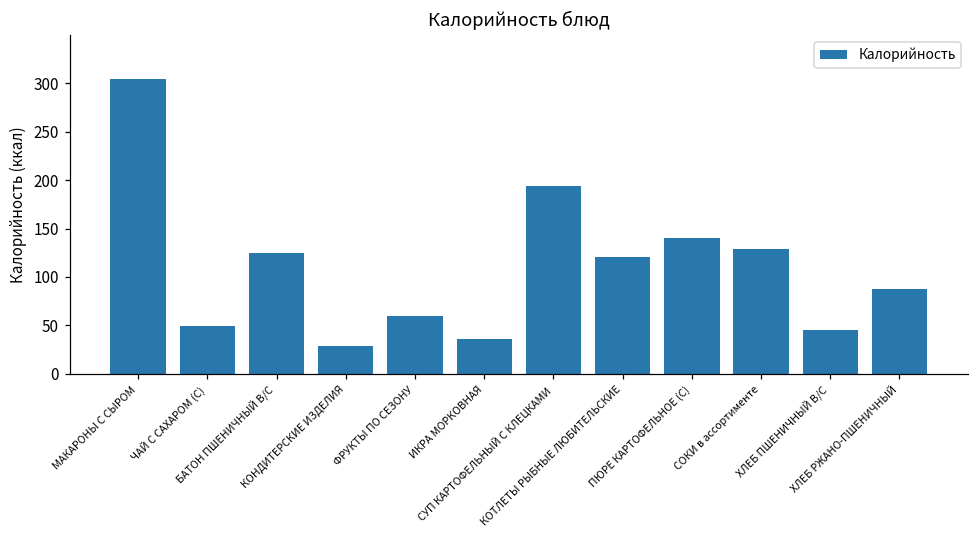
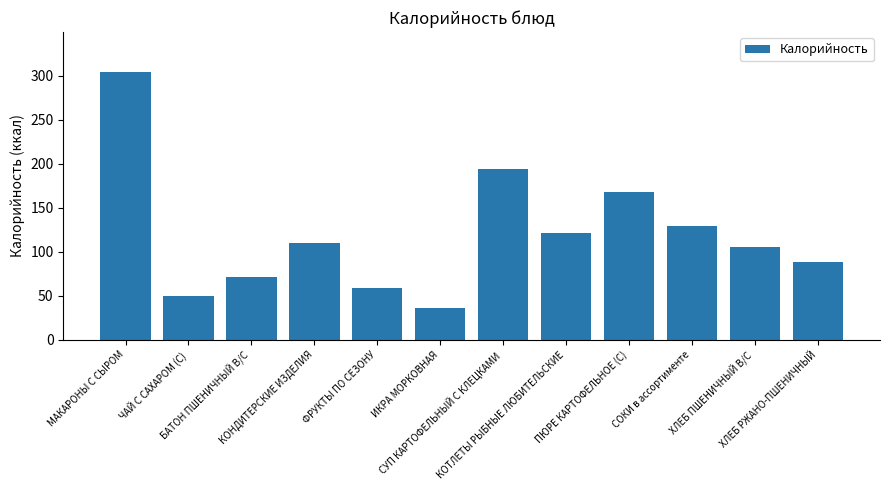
БАТОН ПШЕНИЧНЫЙ В/С: 120 -> 70
КОНДИТЕРСКИЕ ИЗДЕЛИЯ: 30 -> 110
ПЮРЕ КАРТОФЕЛЬНОЕ (С): 140 -> 170
ХЛЕБ ПШЕНИЧНЫЙ В/С: 50 -> 110
